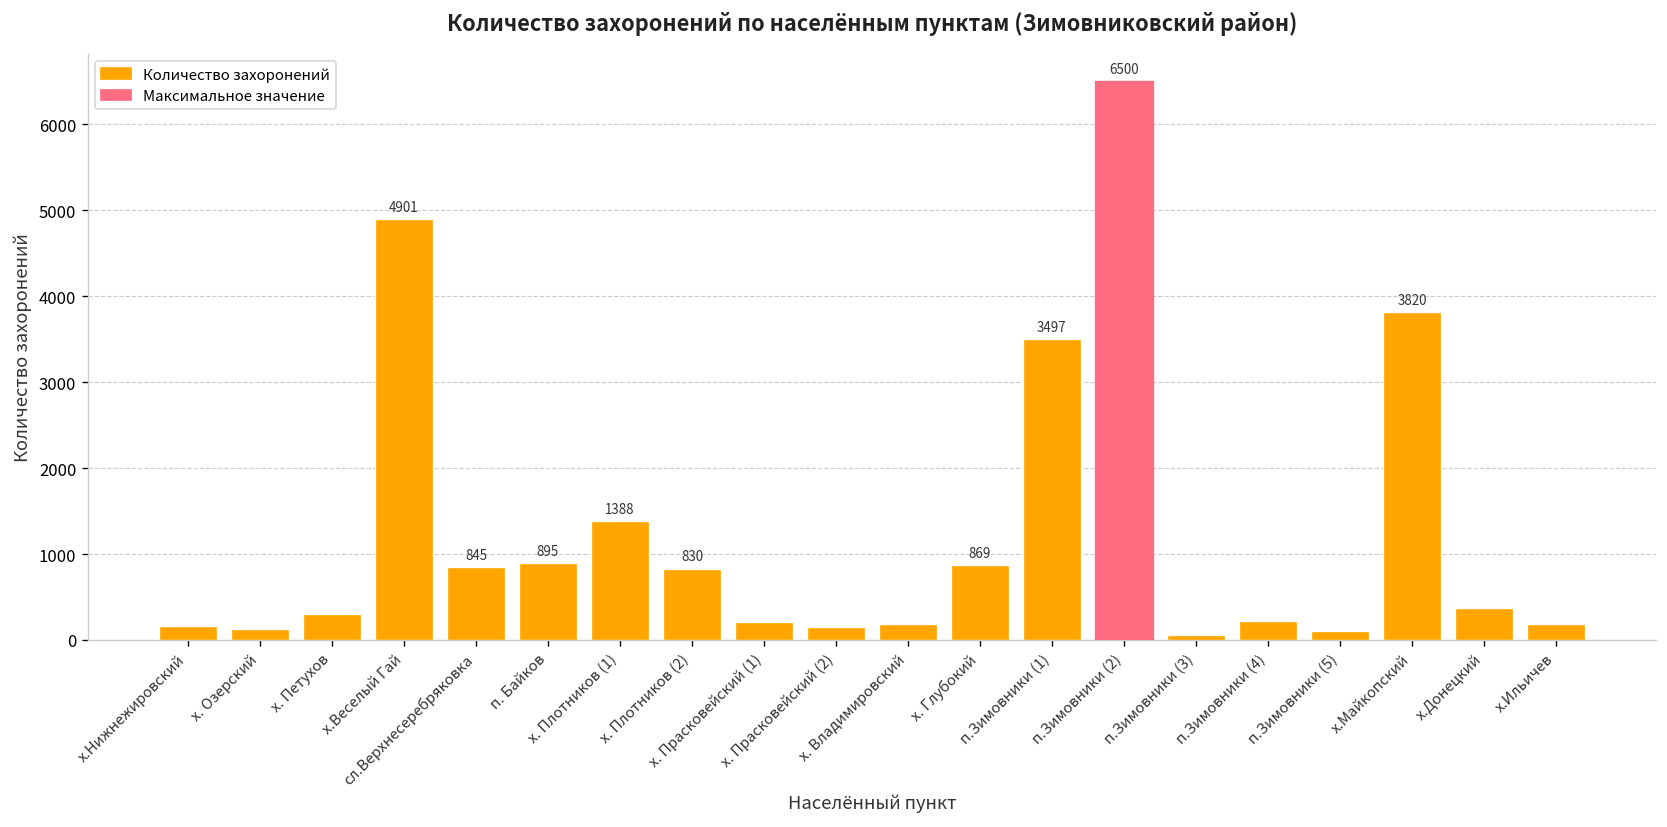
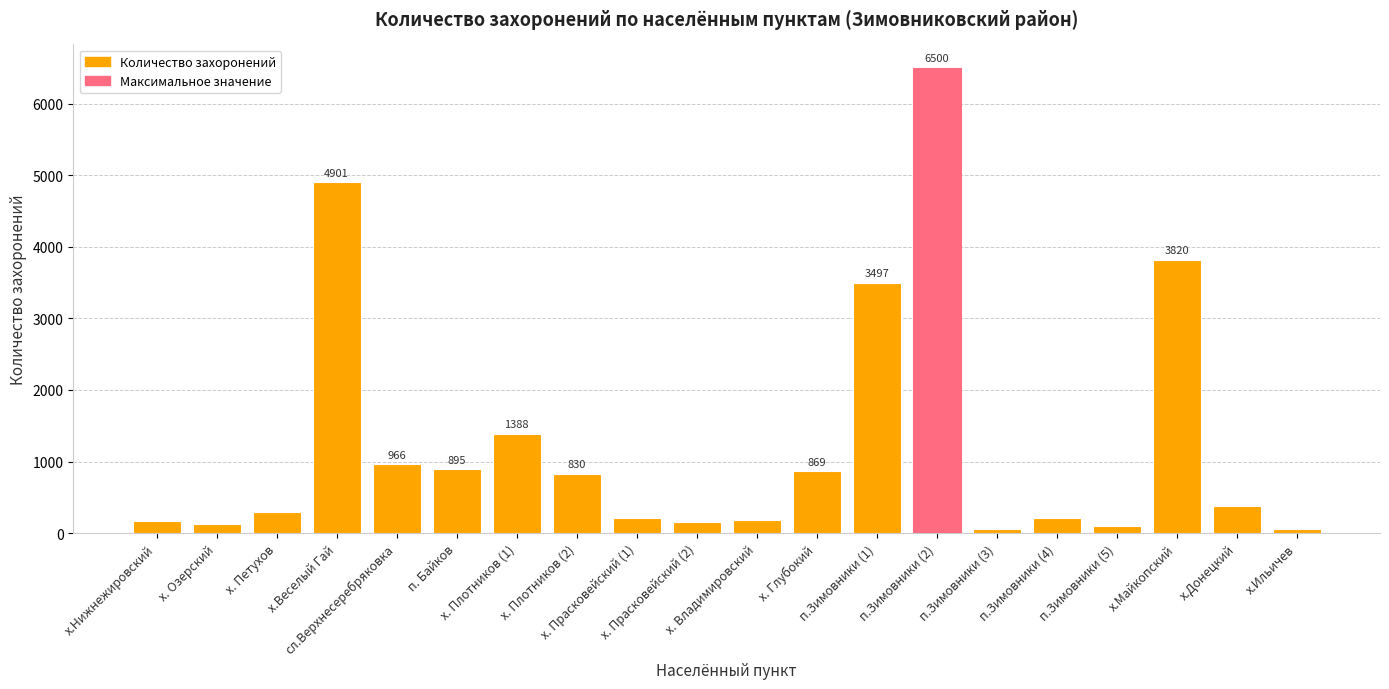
сл.Верхнесеребряковка: 845 -> 966
х.Ильичев: 200 -> 100
